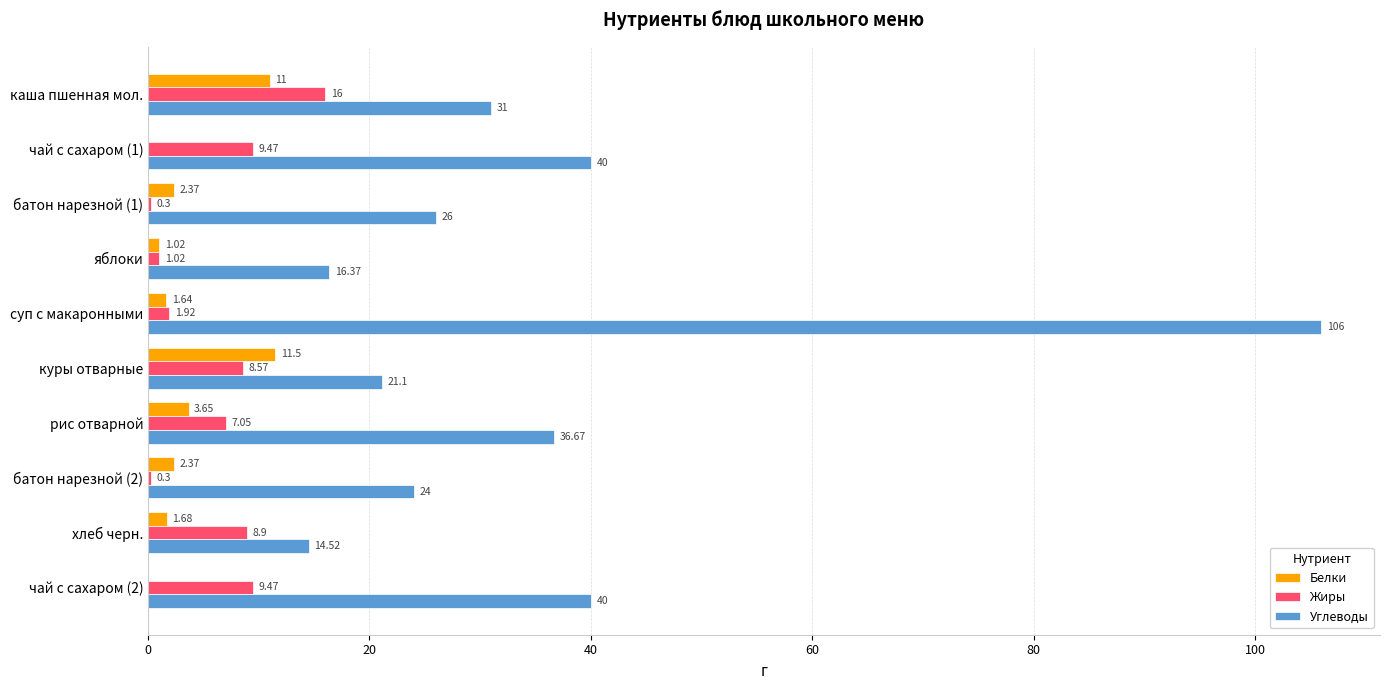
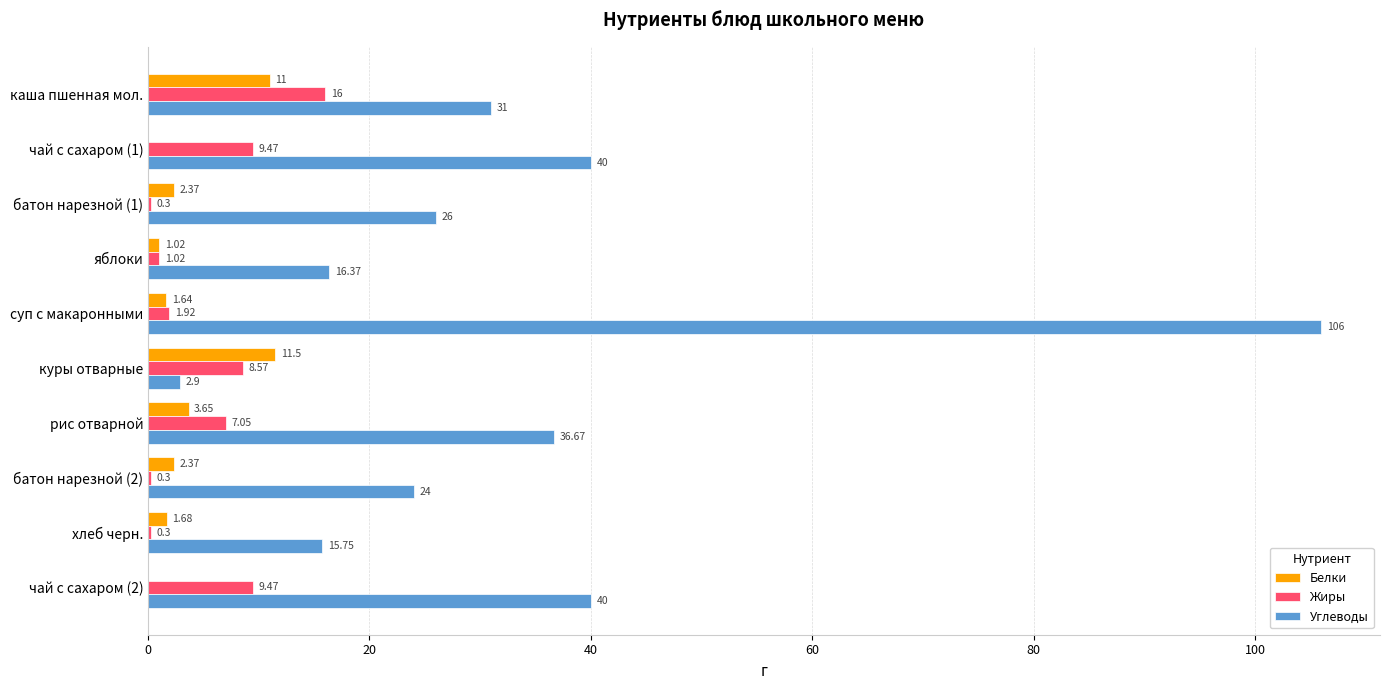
Углеводы, куры отварные: 21.1 -> 2.9
Жиры, хлеб черн.: 8.9 -> 0.3
Углеводы, хлеб черн.: 14.52 -> 15.75
